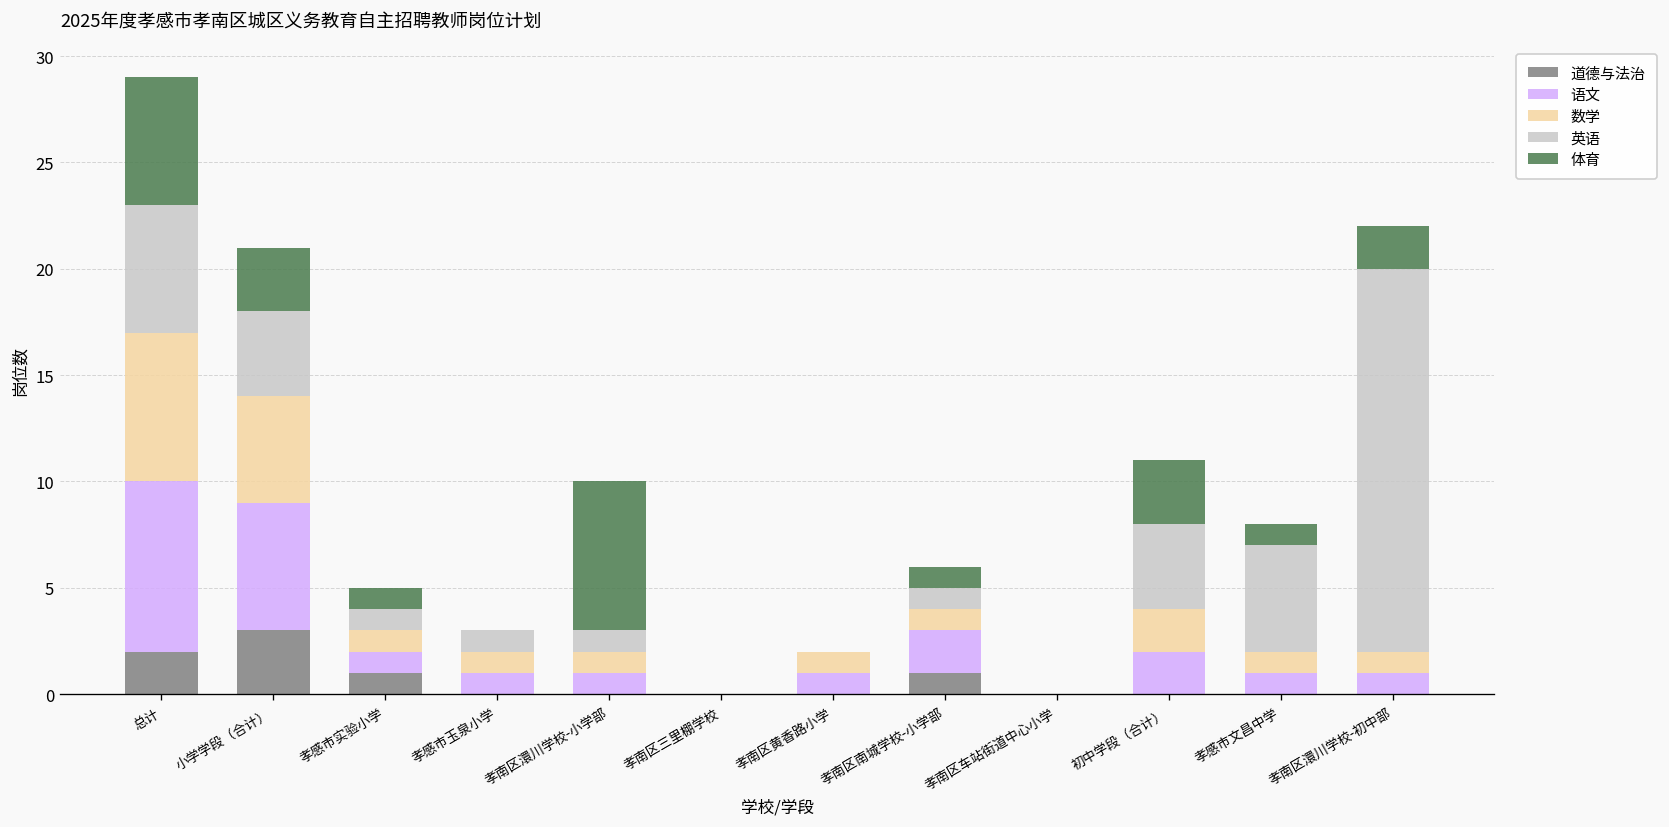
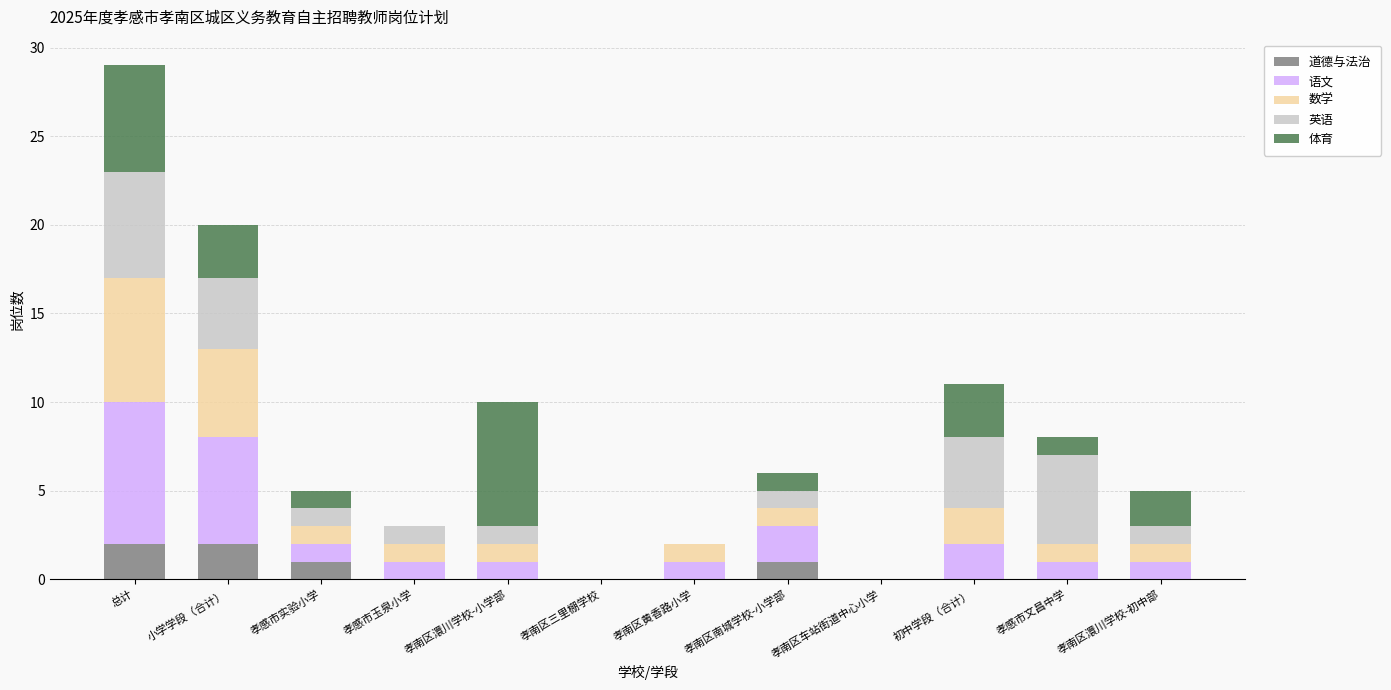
道德与法治, 小学学段（合计）: 3 -> 2
英语, 孝南区澴川学校-初中部: 18 -> 1
